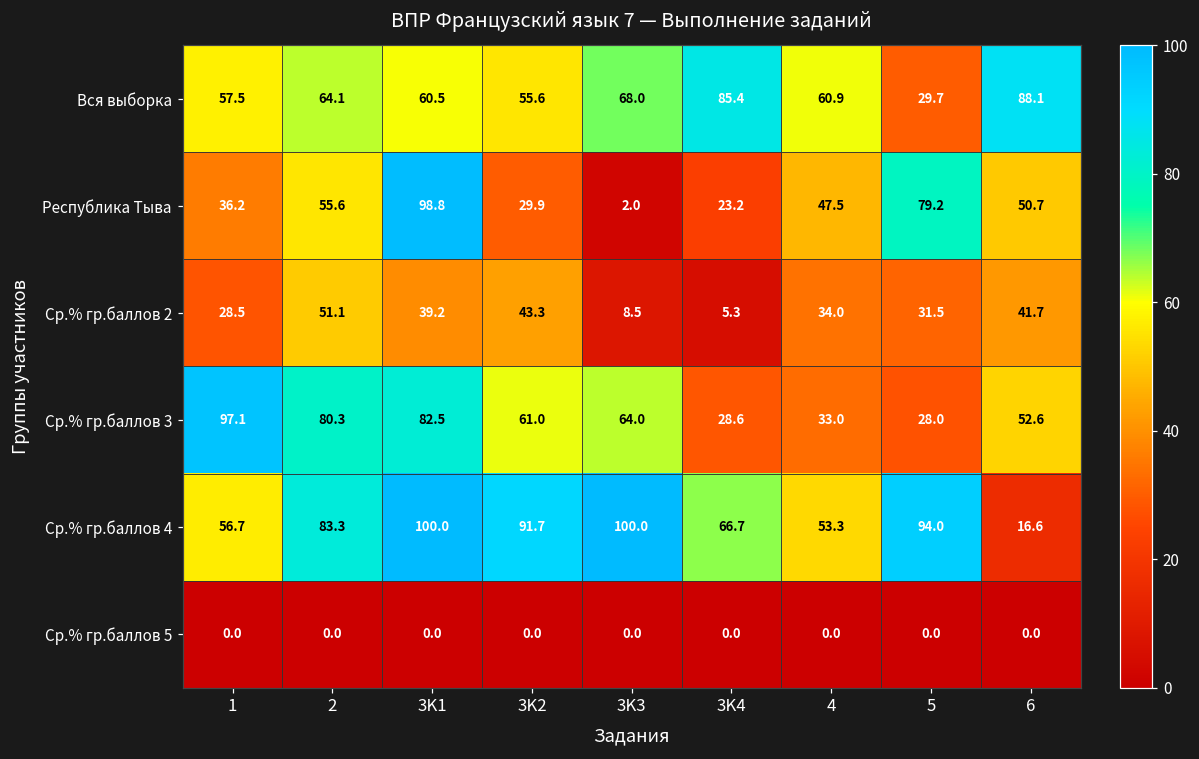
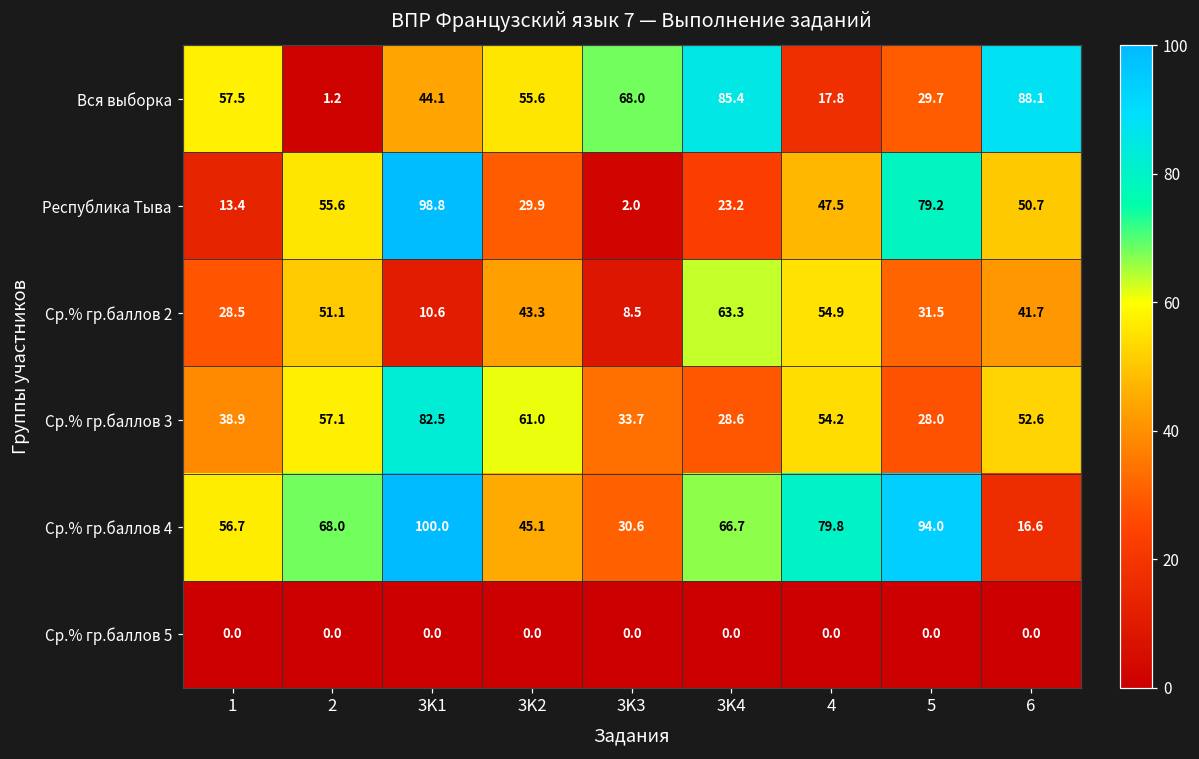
Вся выборка, 2: 64.1 -> 1.2
Вся выборка, 3K1: 60.5 -> 44.1
Вся выборка, 4: 60.9 -> 17.8
Республика Тыва, 1: 36.2 -> 13.4
Ср.% гр.баллов 2, 3K1: 39.2 -> 10.6
Ср.% гр.баллов 2, 3K4: 5.3 -> 63.3
Ср.% гр.баллов 2, 4: 34.0 -> 54.9
Ср.% гр.баллов 3, 1: 97.1 -> 38.9
Ср.% гр.баллов 3, 2: 80.3 -> 57.1
Ср.% гр.баллов 3, 3K3: 64.0 -> 33.7
Ср.% гр.баллов 3, 4: 33.0 -> 54.2
Ср.% гр.баллов 4, 2: 83.3 -> 68.0
Ср.% гр.баллов 4, 3K2: 91.7 -> 45.1
Ср.% гр.баллов 4, 3K3: 100.0 -> 30.6
Ср.% гр.баллов 4, 4: 53.3 -> 79.8
